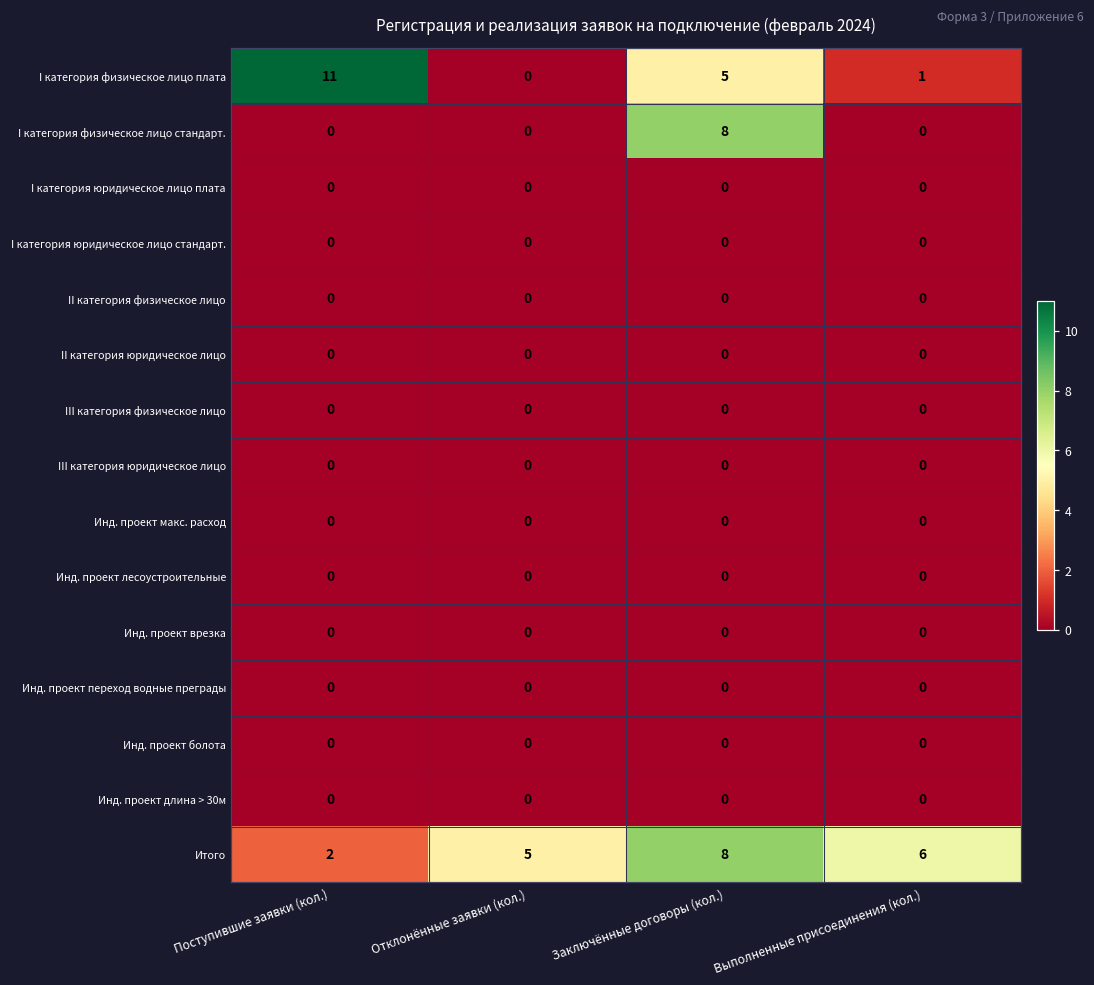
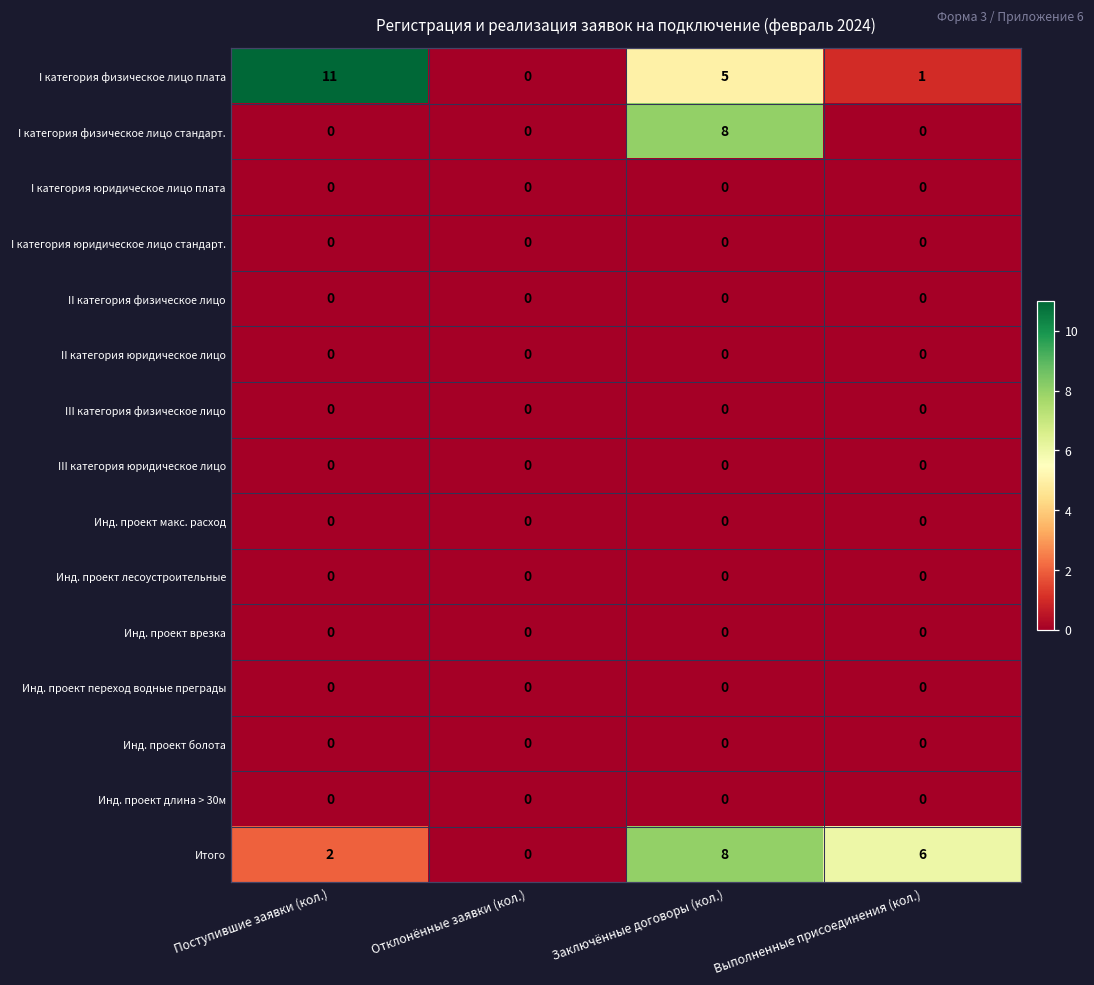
Итого, Отклонённые заявки (кол.): 5 -> 0
